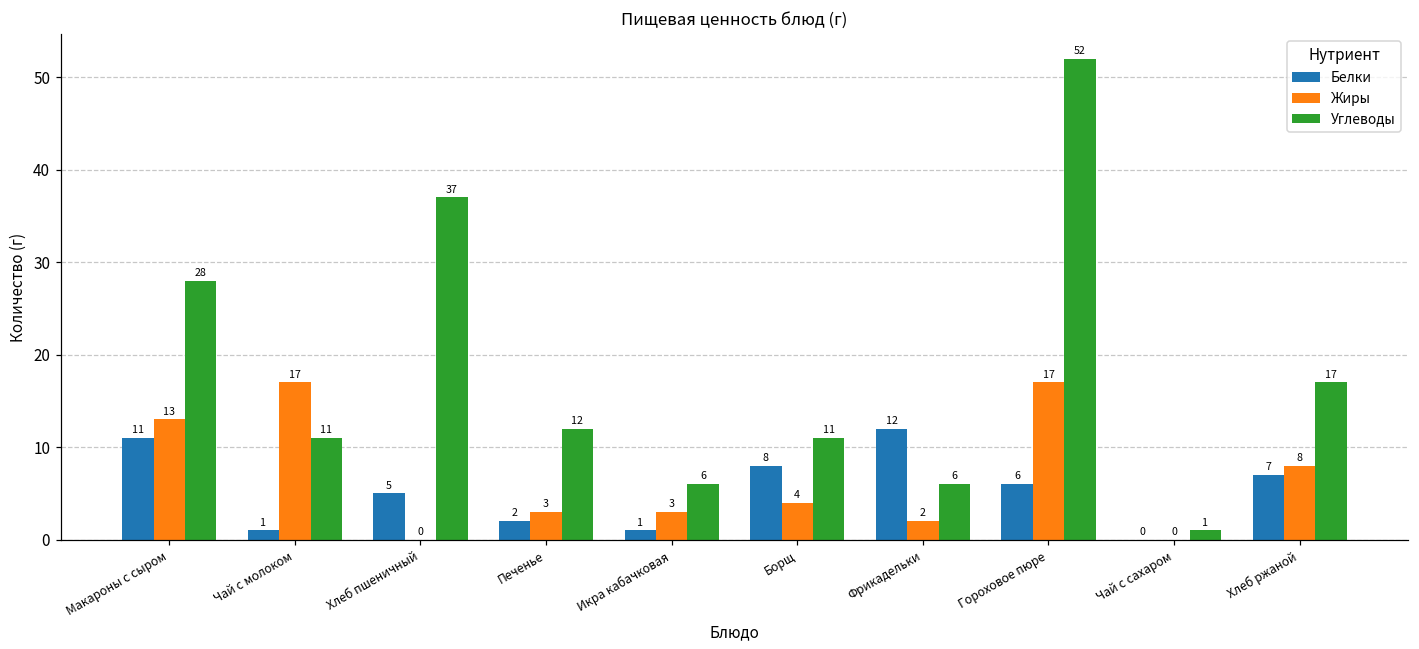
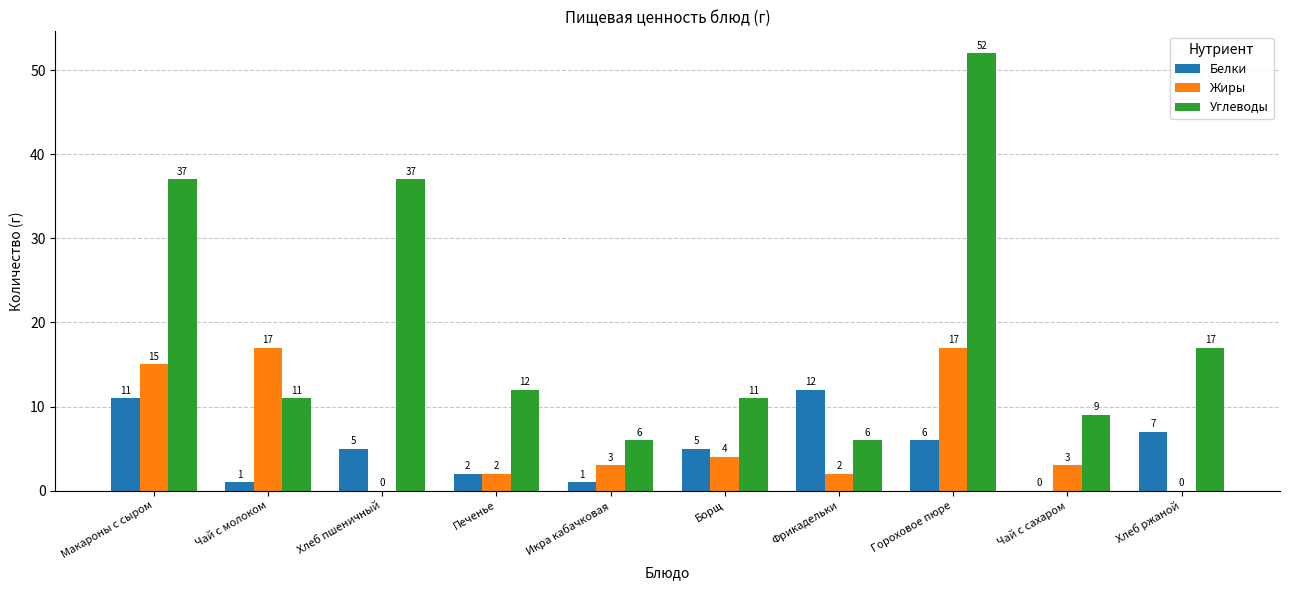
Жиры, Макароны с сыром: 13 -> 15
Углеводы, Макароны с сыром: 28 -> 37
Жиры, Печенье: 3 -> 2
Белки, Борщ: 8 -> 5
Жиры, Чай с сахаром: 0 -> 3
Углеводы, Чай с сахаром: 1 -> 9
Жиры, Хлеб ржаной: 8 -> 0
